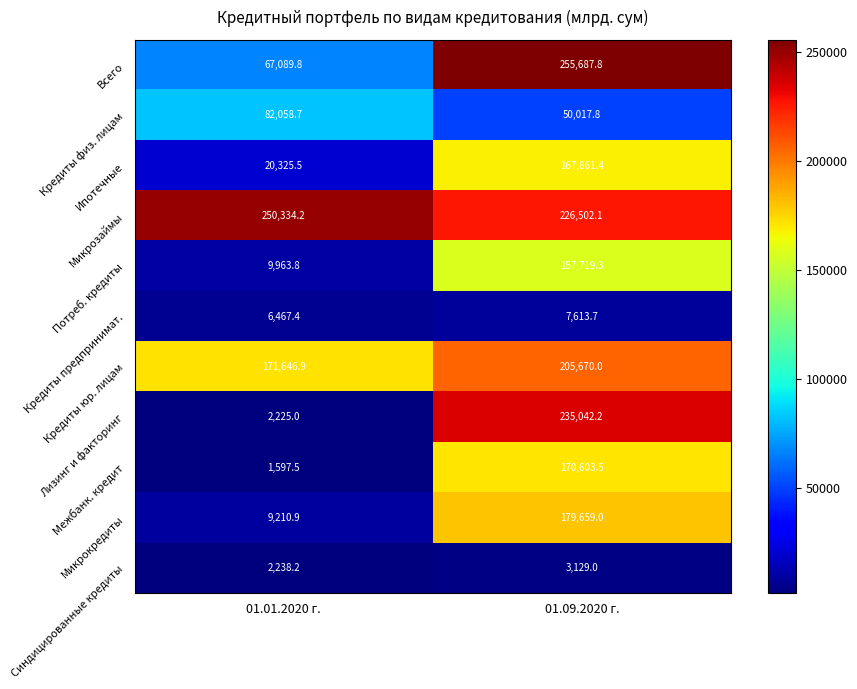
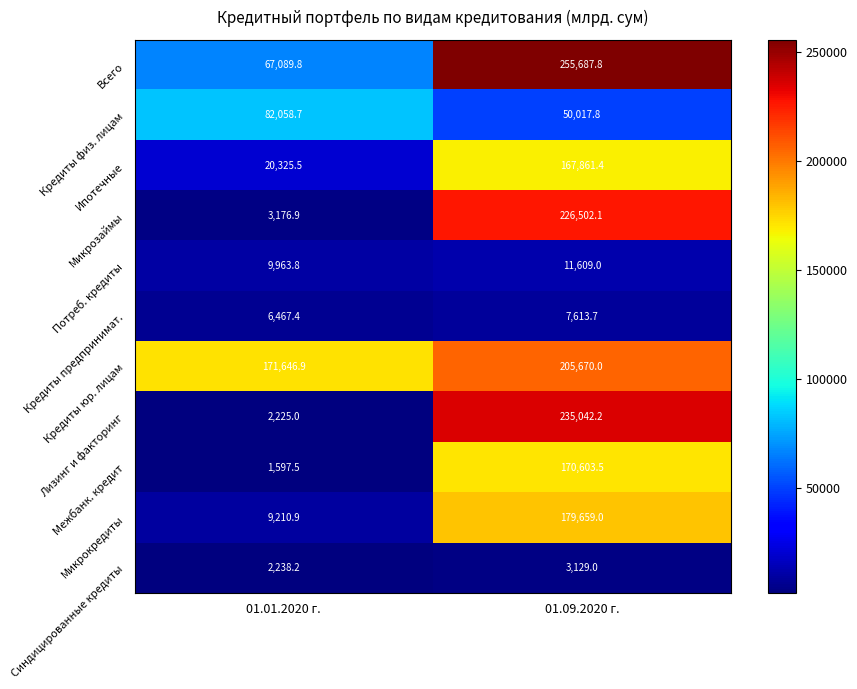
Микрозаймы, 01.01.2020 г.: 250,334.2 -> 3,176.9
Потреб. кредиты, 01.09.2020 г.: 157,719.3 -> 11,609.0
